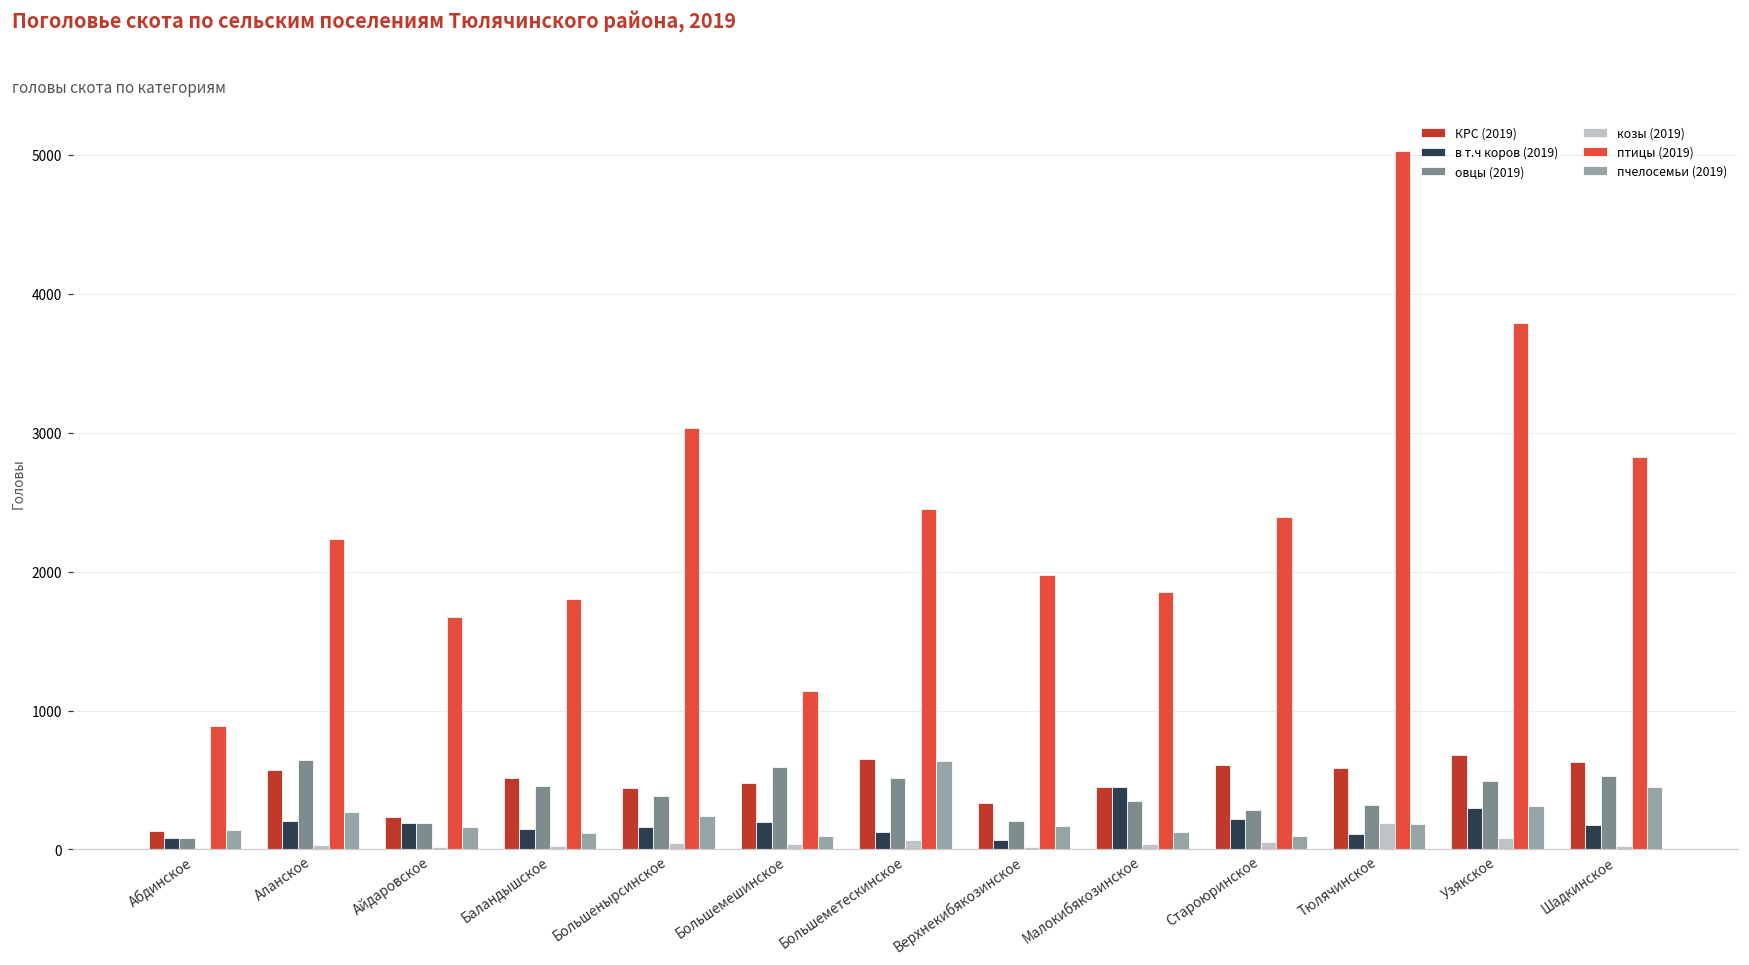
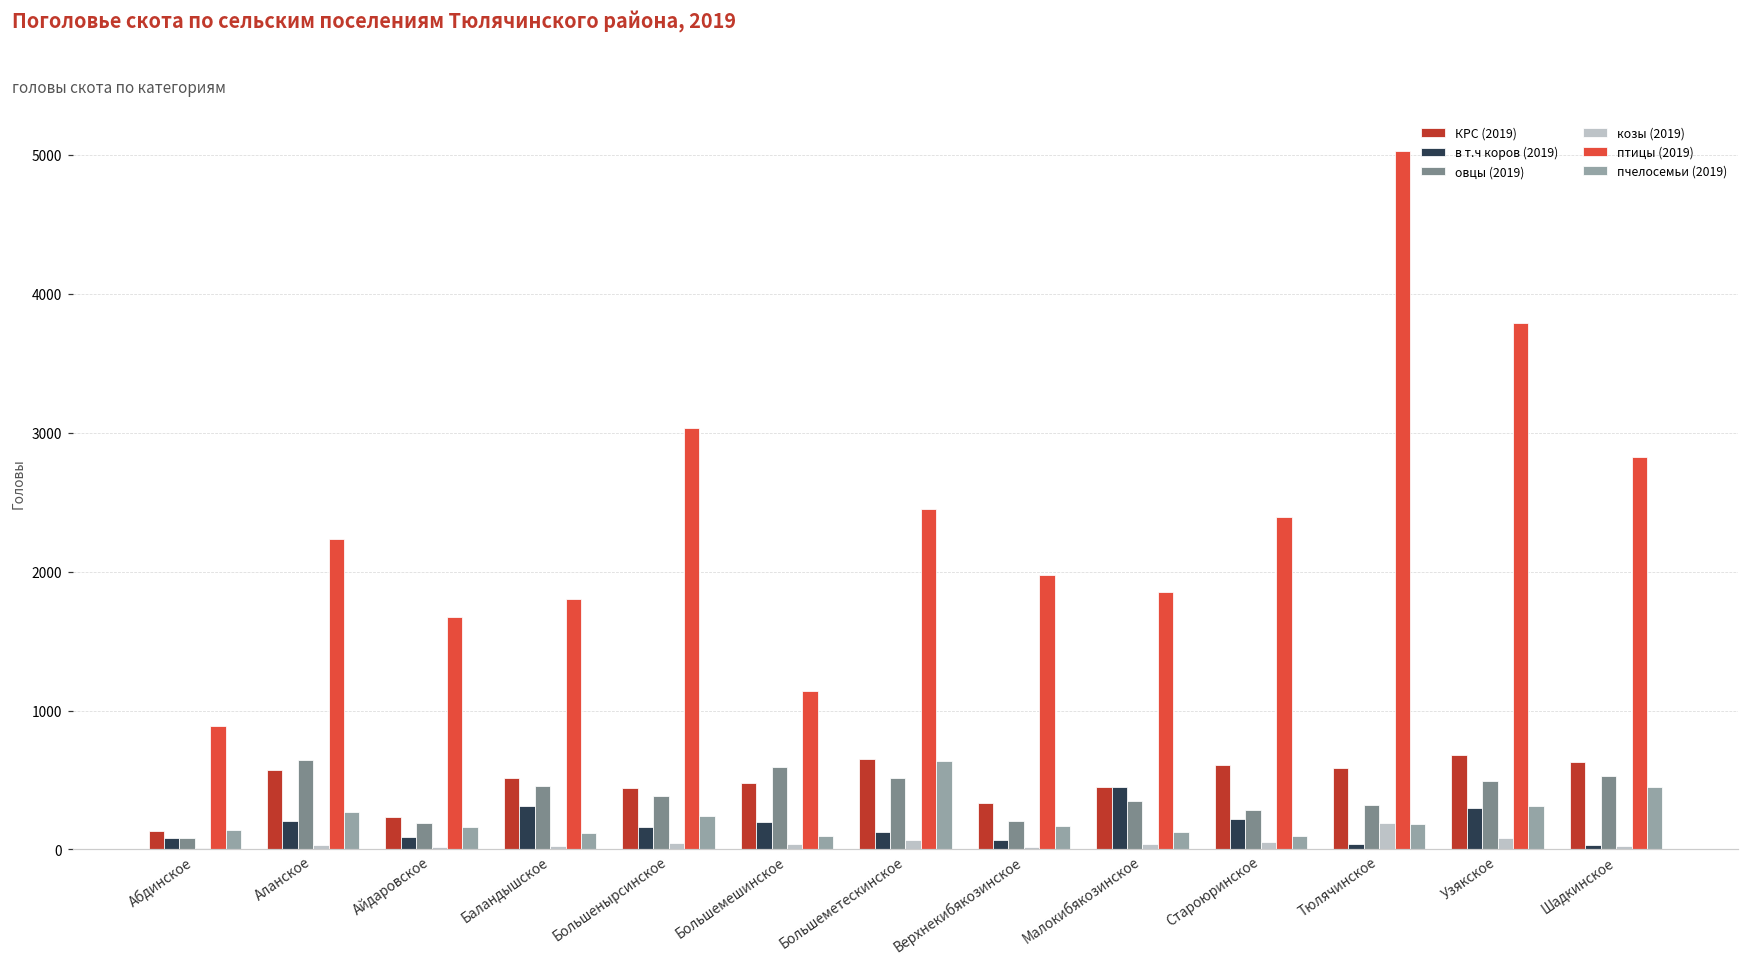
в т.ч коров (2019), Айдаровское: 190 -> 90
в т.ч коров (2019), Баландышское: 150 -> 320
в т.ч коров (2019), Тюлячинское: 110 -> 40
в т.ч коров (2019), Шадкинское: 180 -> 40
